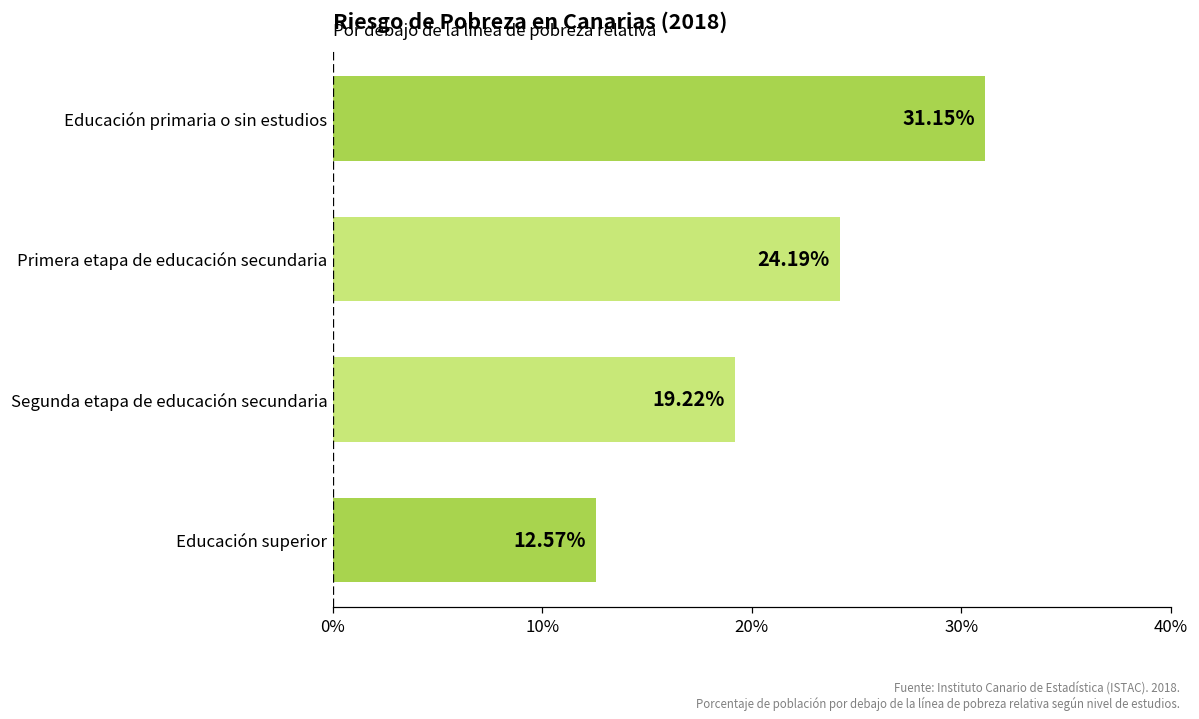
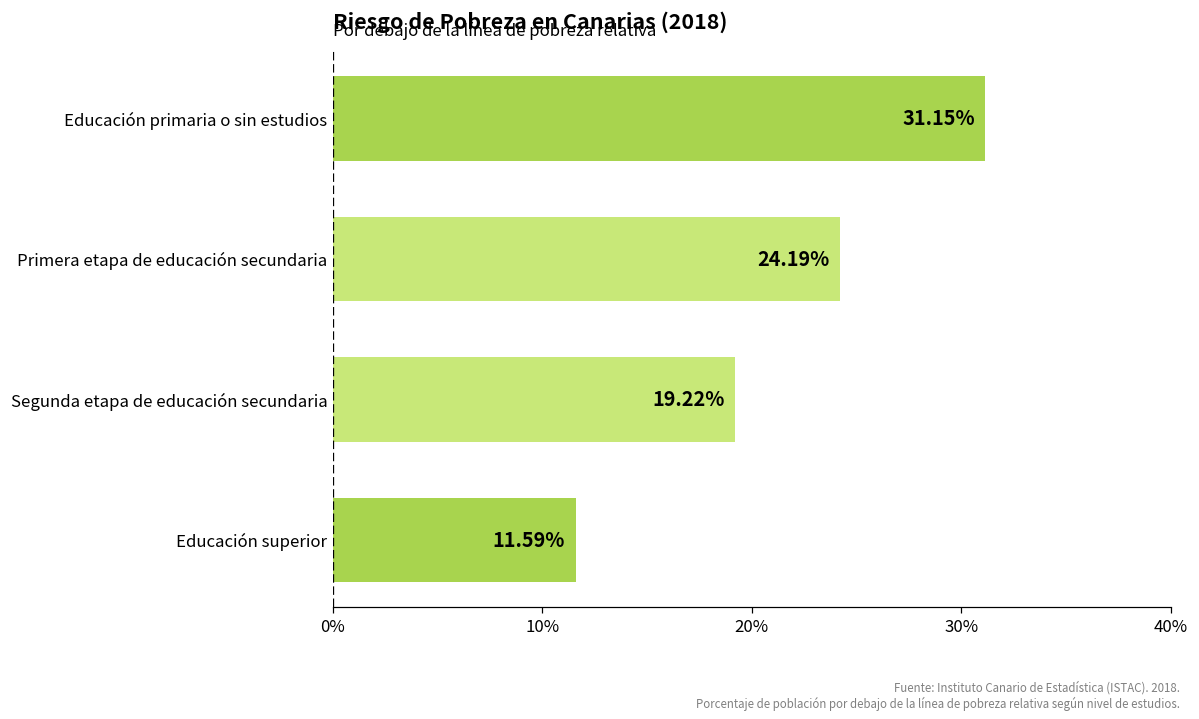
Educación superior: 12.57% -> 11.59%
